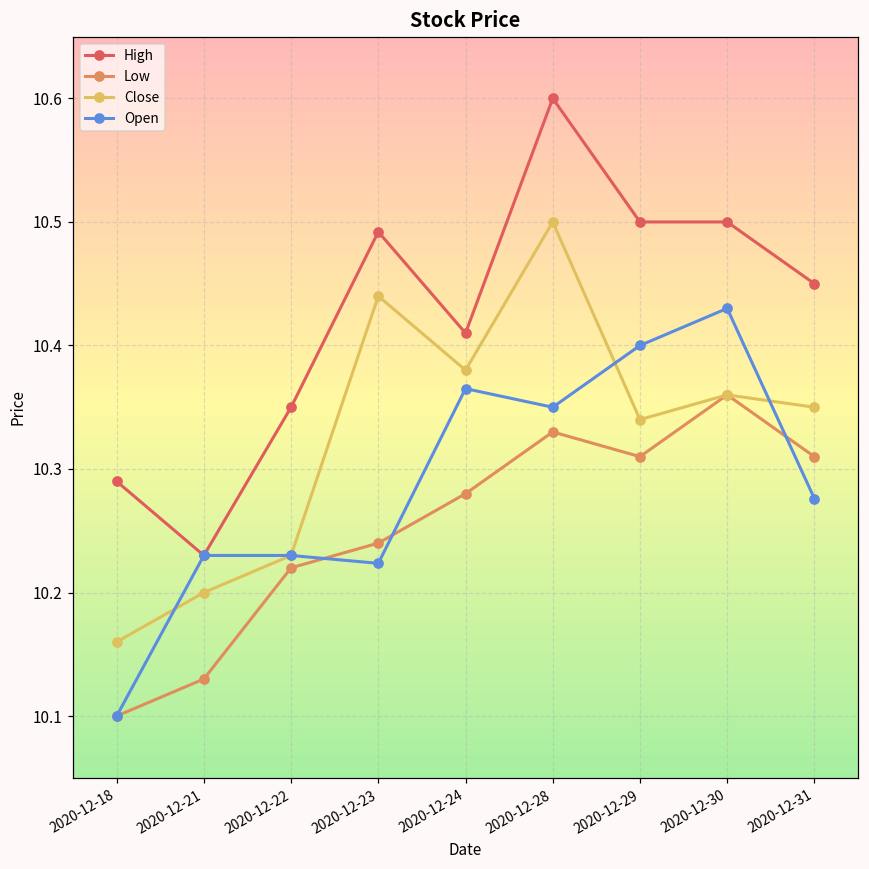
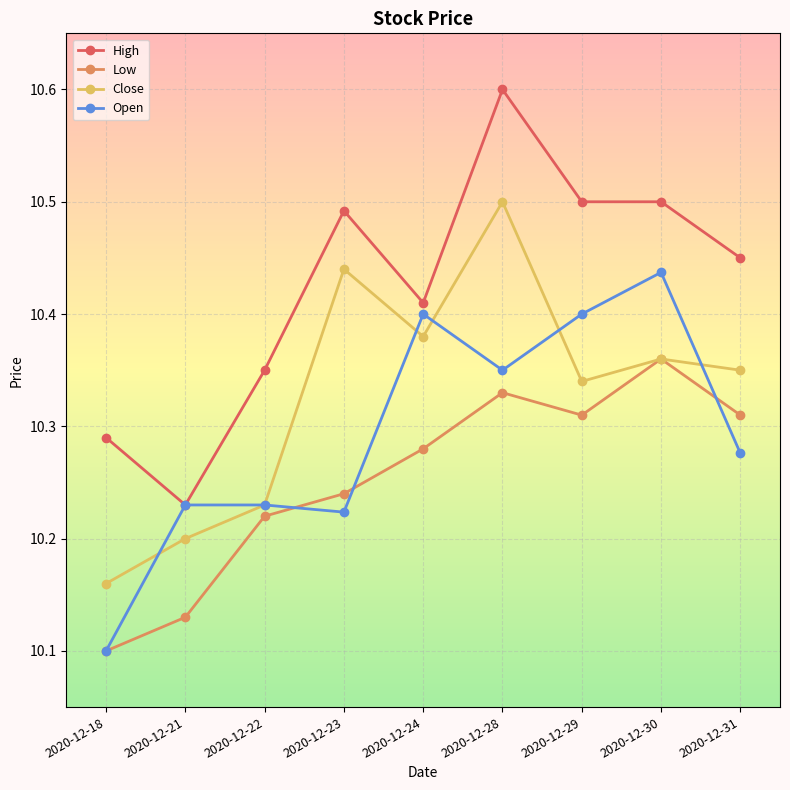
Open, 2020-12-24: 10.365 -> 10.400
Open, 2020-12-30: 10.430 -> 10.437
